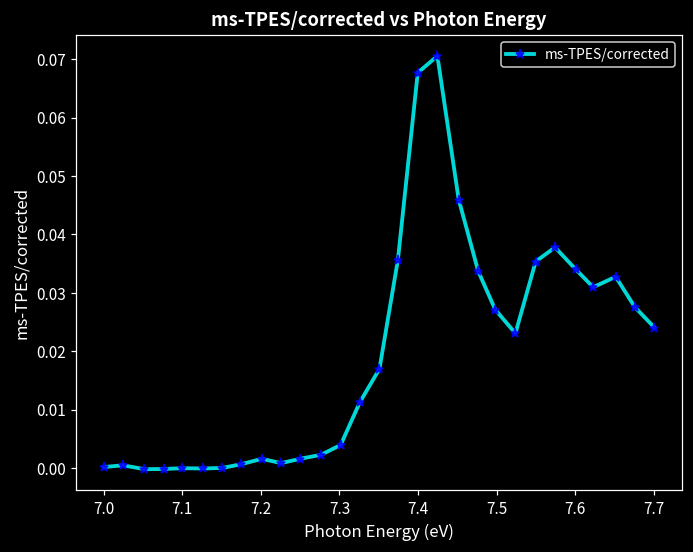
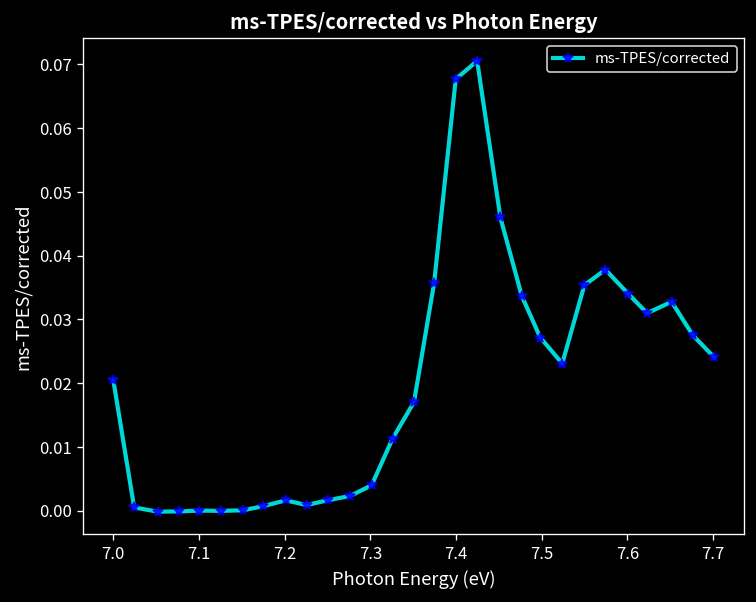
7.0: 0.000 -> 0.020
